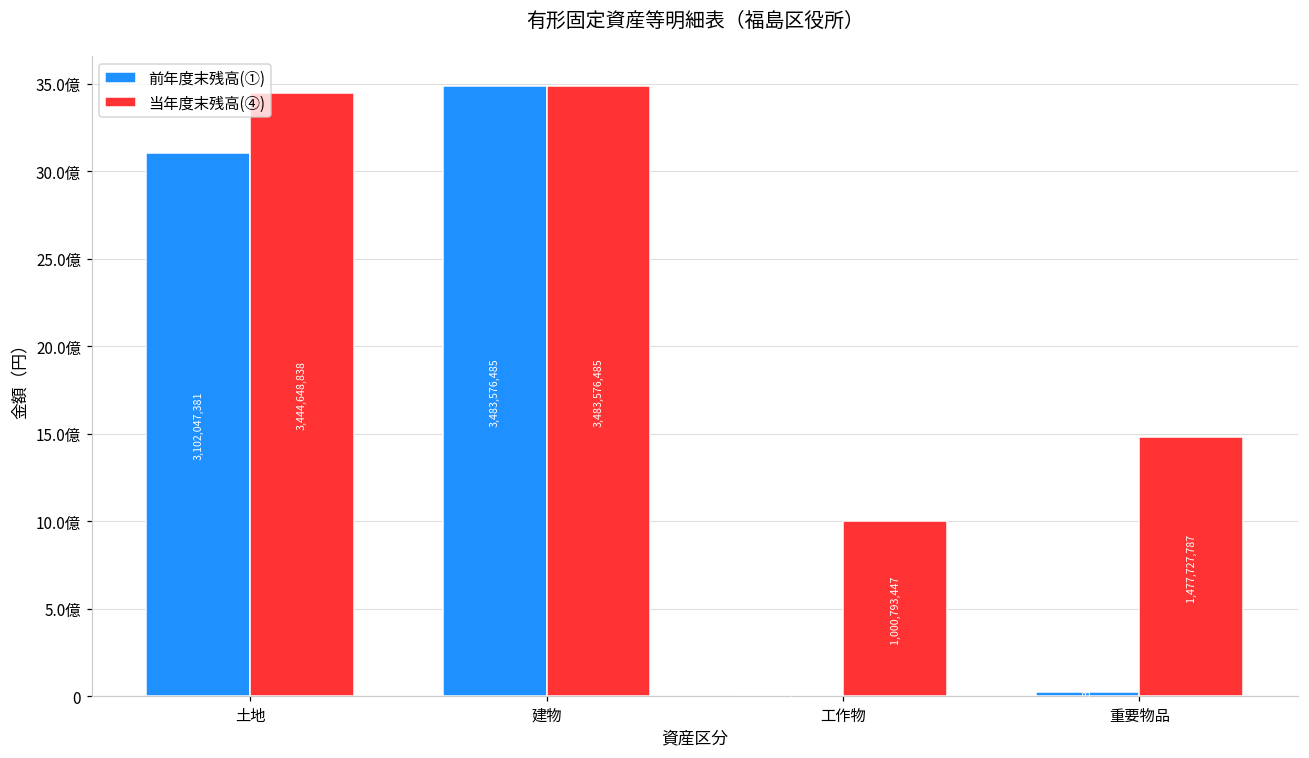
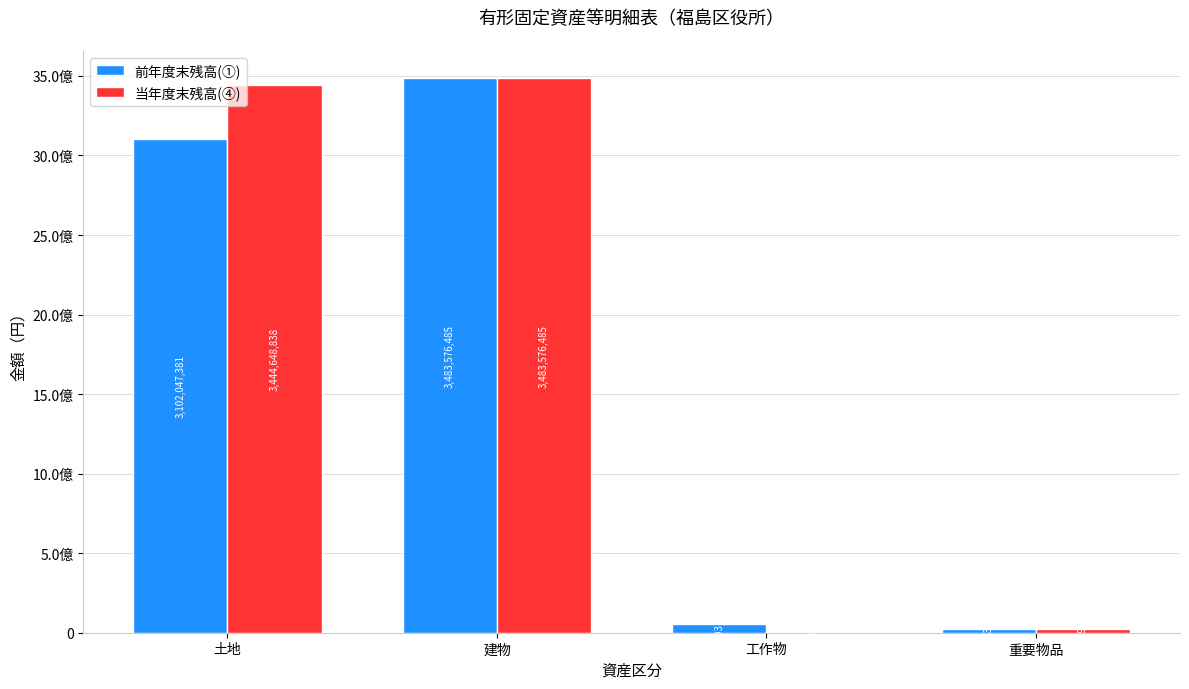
前年度末残高(①), 工作物: 0.0億 -> 0.6億
当年度末残高(④), 工作物: 10.0億 -> 0.0億
当年度末残高(④), 重要物品: 14.8億 -> 0.2億
